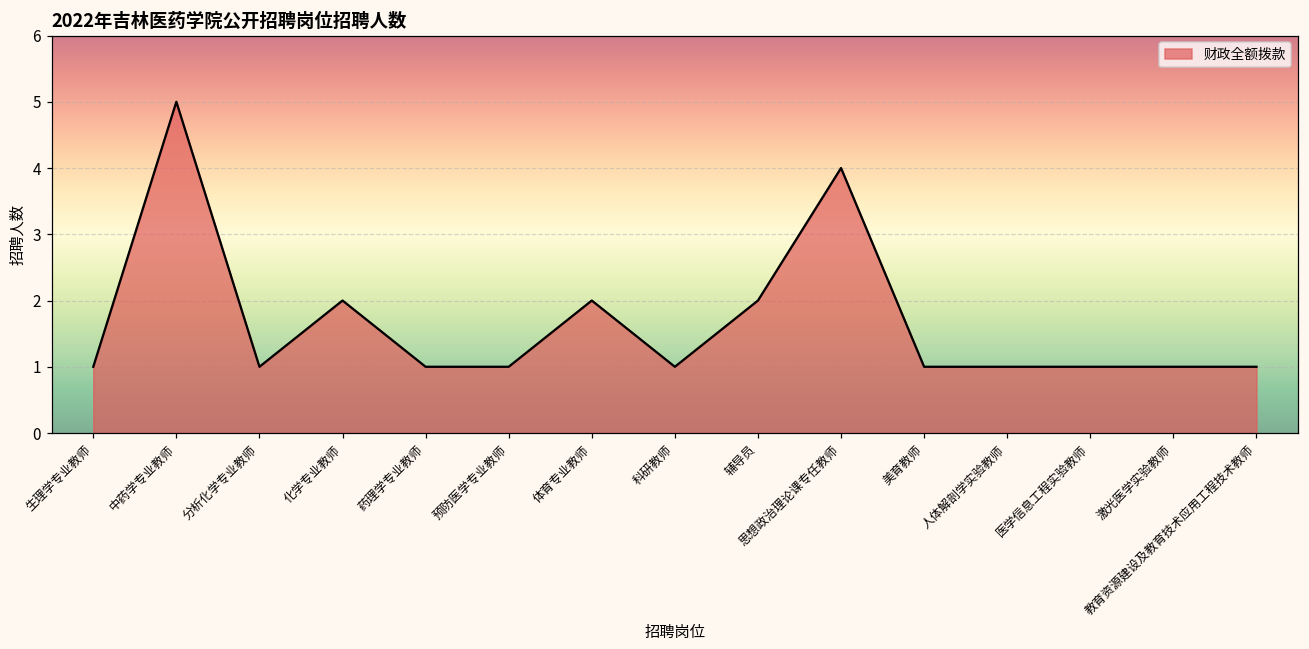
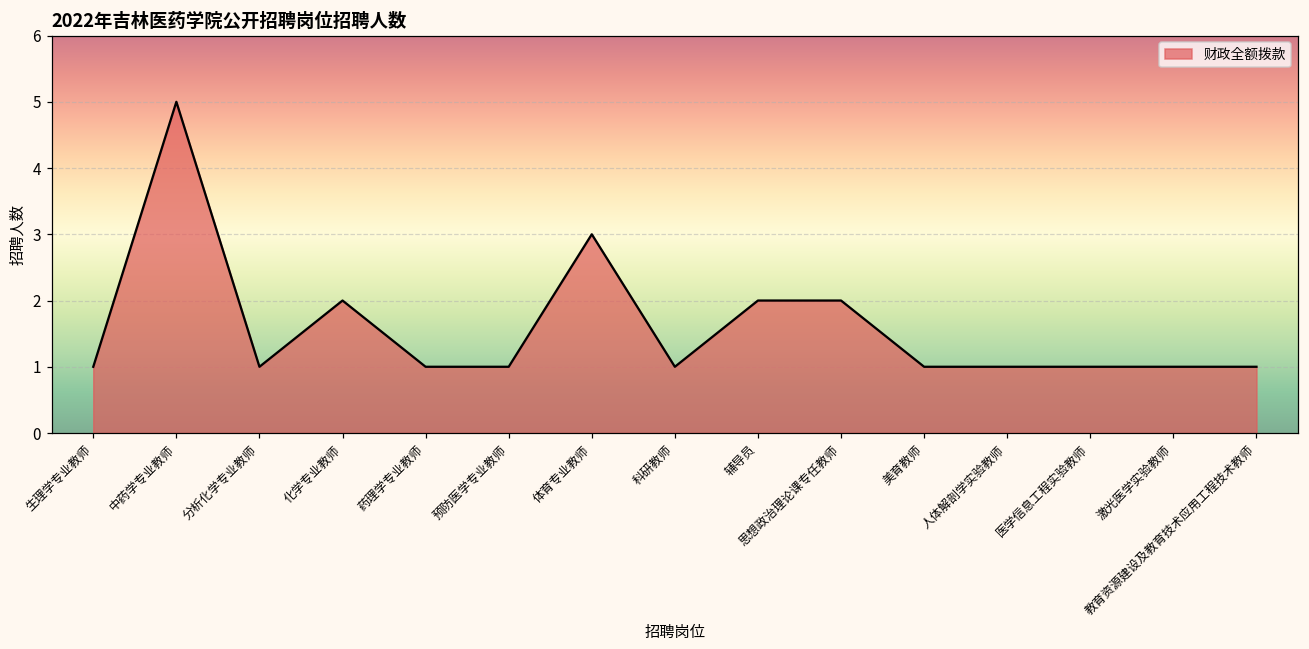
体育专业教师: 2 -> 3
思想政治理论课专任教师: 4 -> 2
